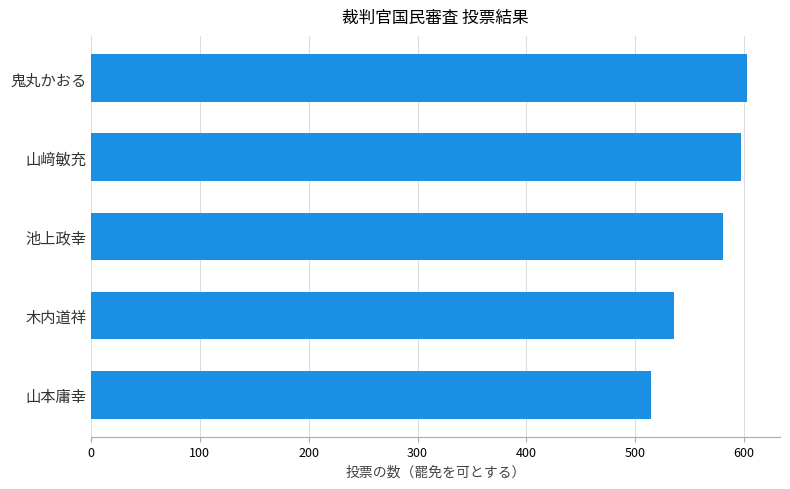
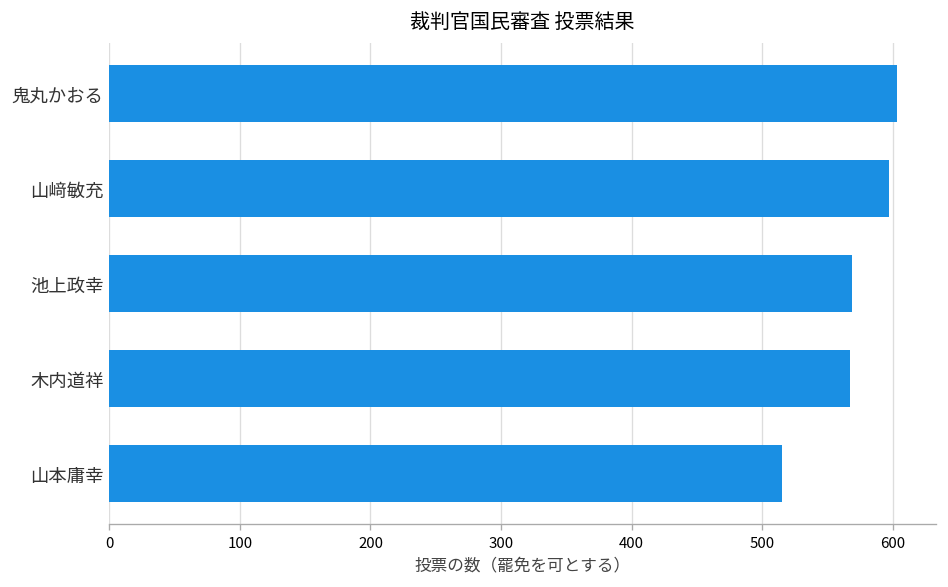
池上政幸: 581 -> 569
木内道祥: 536 -> 567
